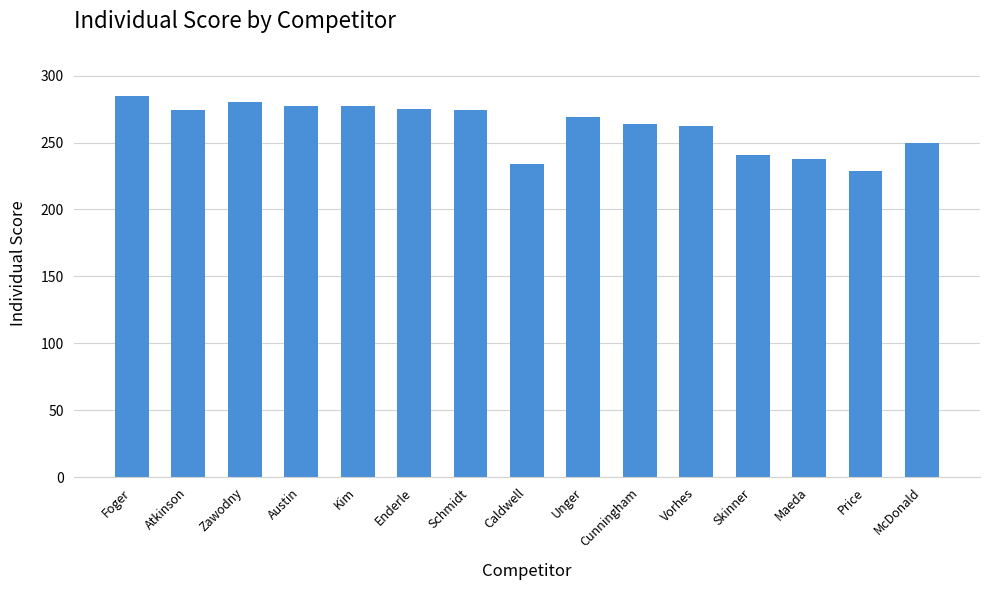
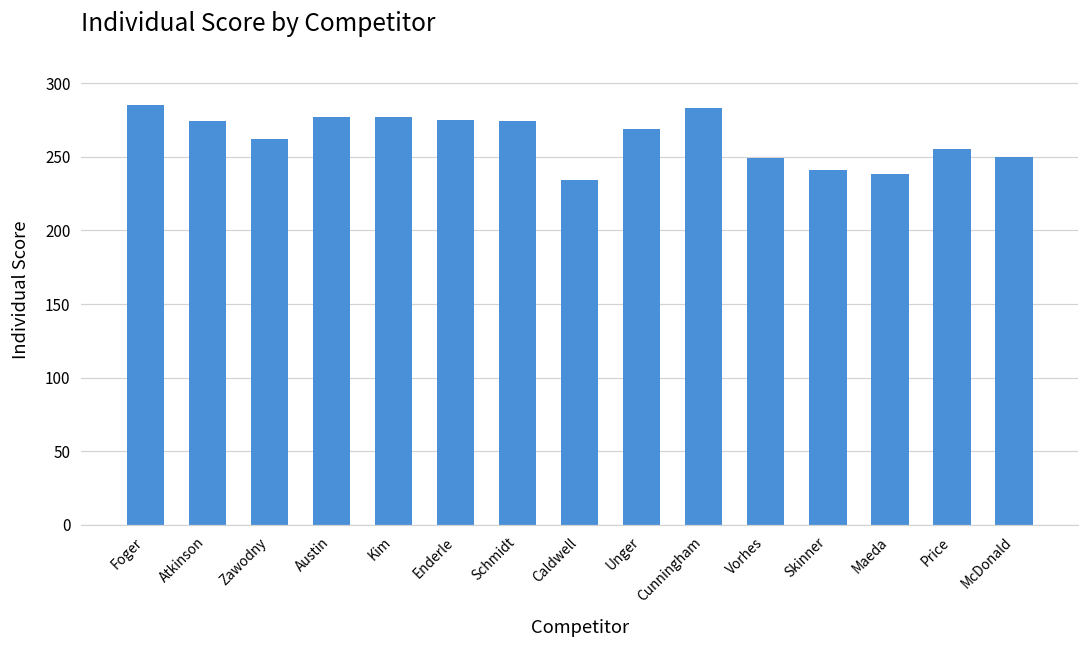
Zawodny: 280 -> 262
Cunningham: 264 -> 283
Vorhes: 262 -> 249
Price: 229 -> 255
